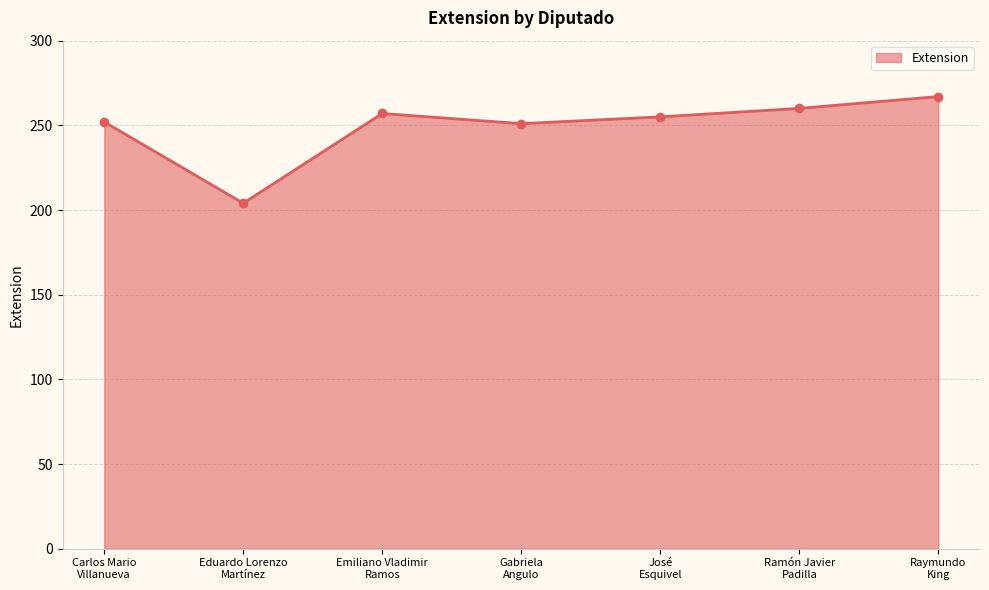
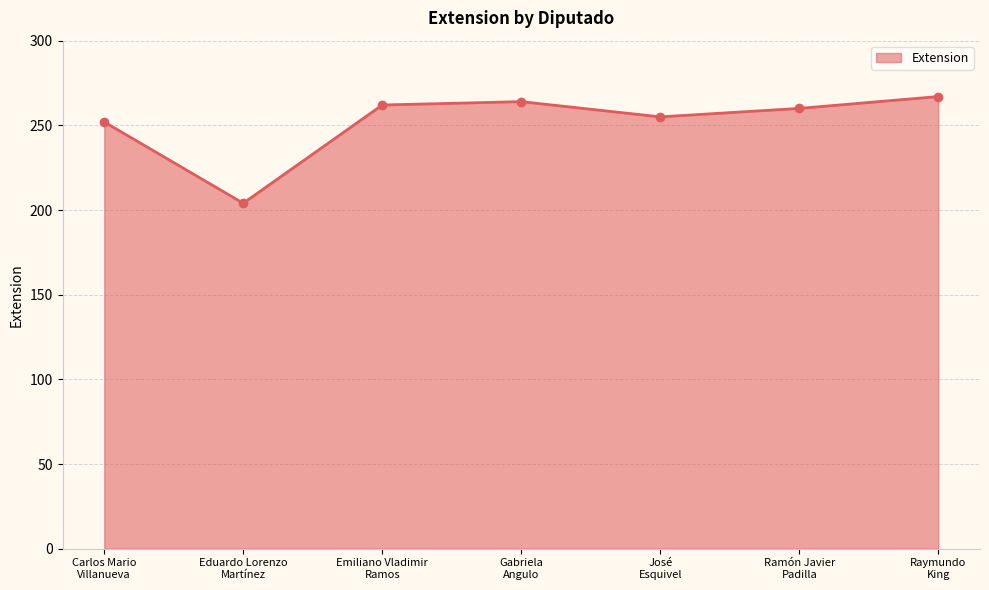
Emiliano Vladimir Ramos: 257 -> 262
Gabriela Angulo: 251 -> 264
